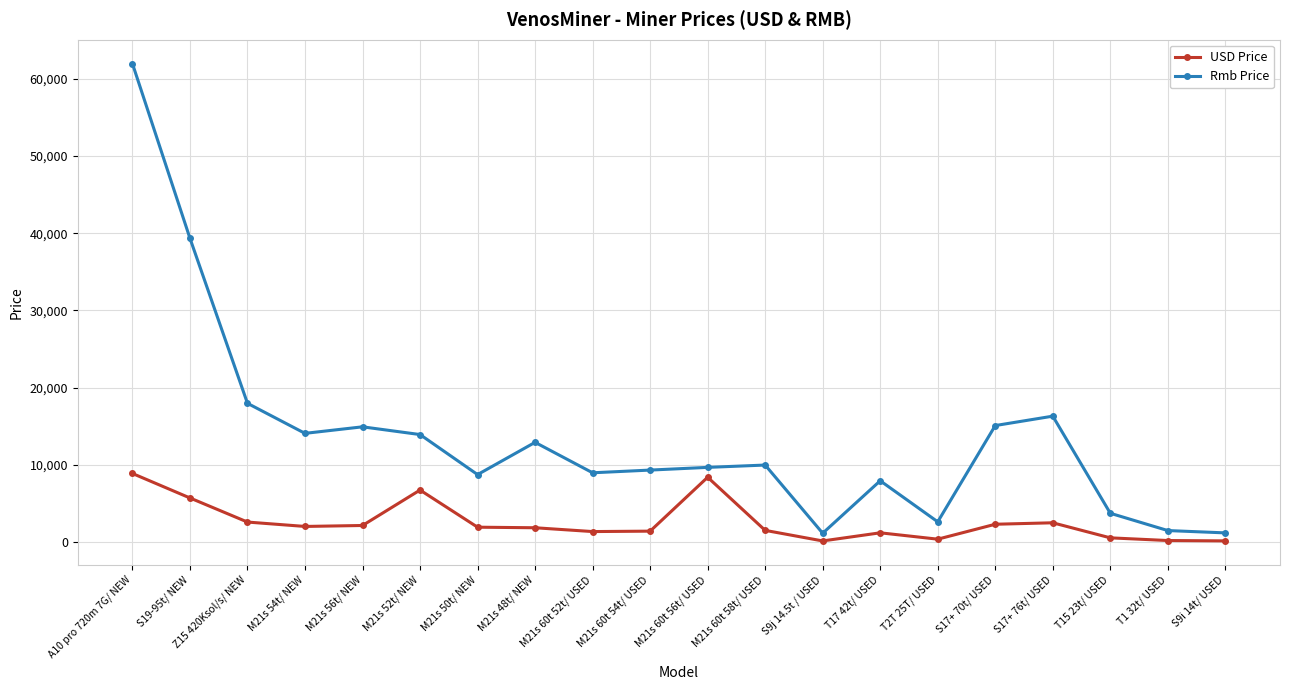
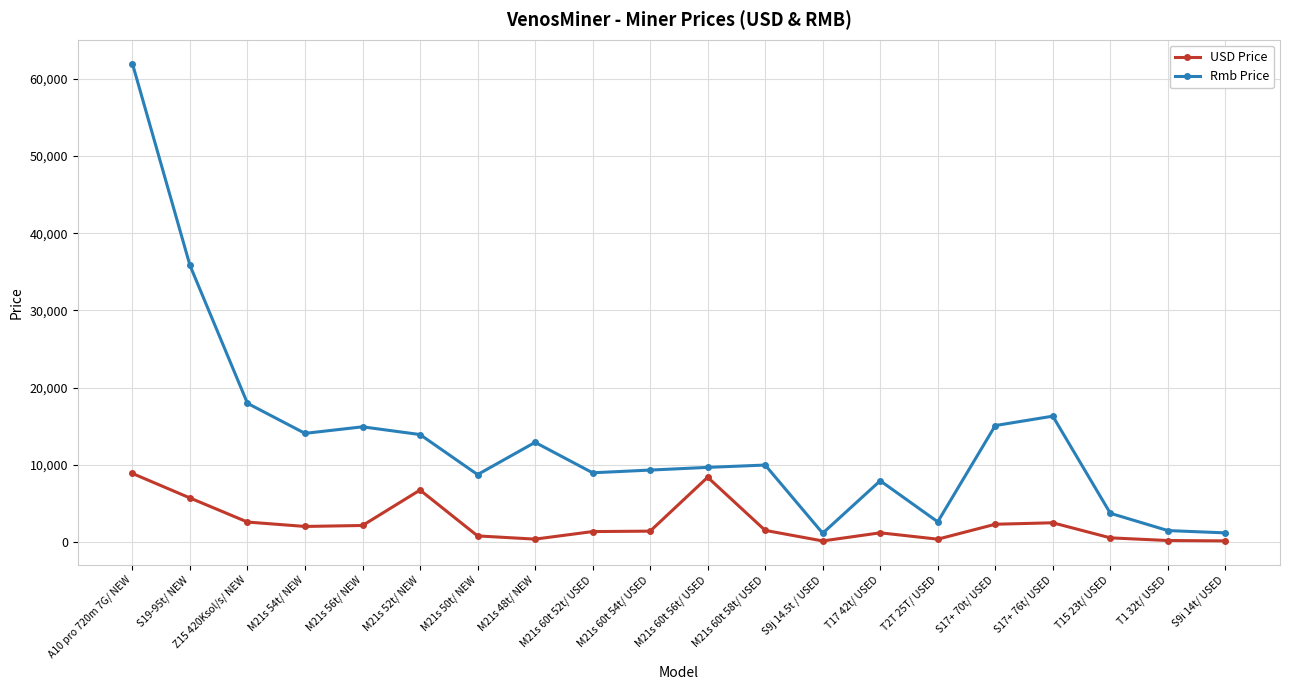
Rmb Price, S19-95t/ NEW: 39,000 -> 36,000
USD Price, M21s 50t/ NEW: 2,000 -> 1,000
USD Price, M21s 48t/ NEW: 2,000 -> 0
